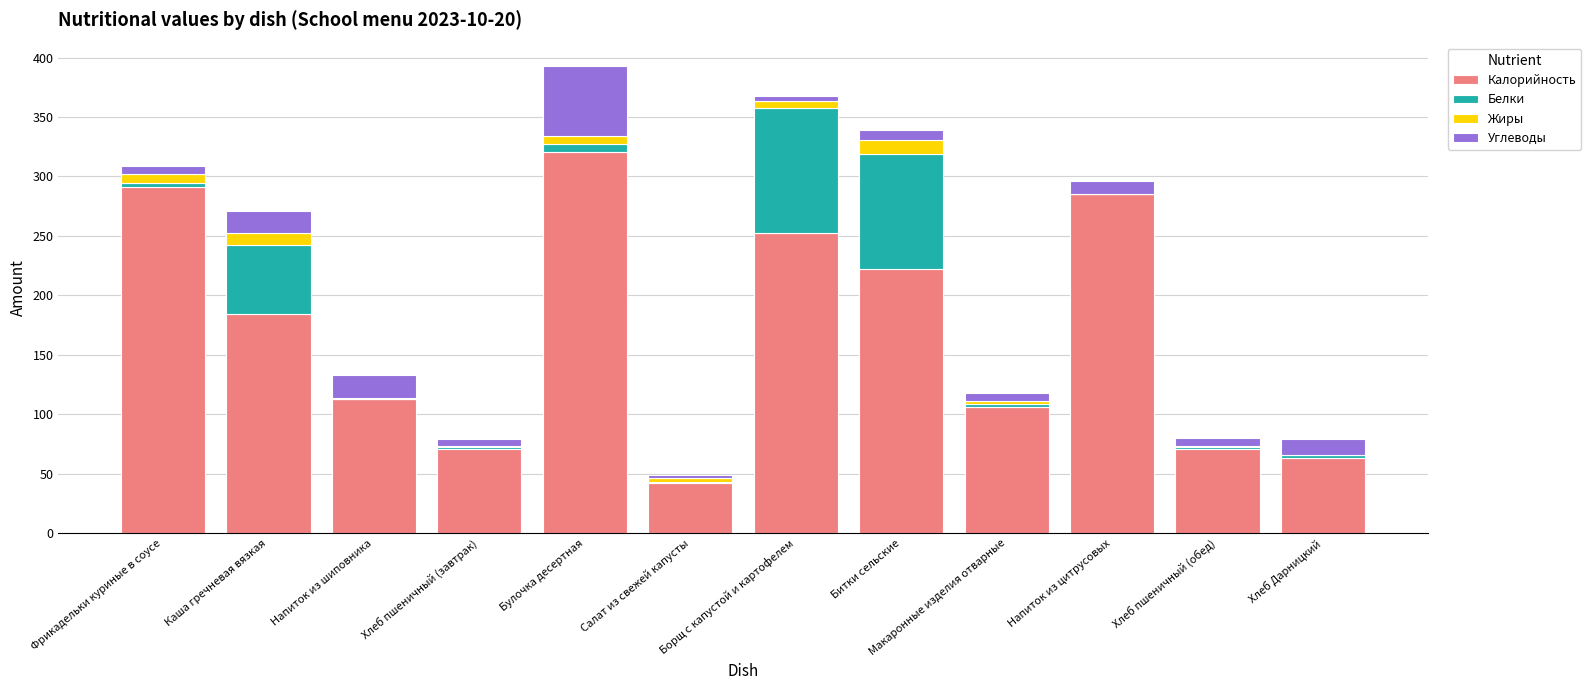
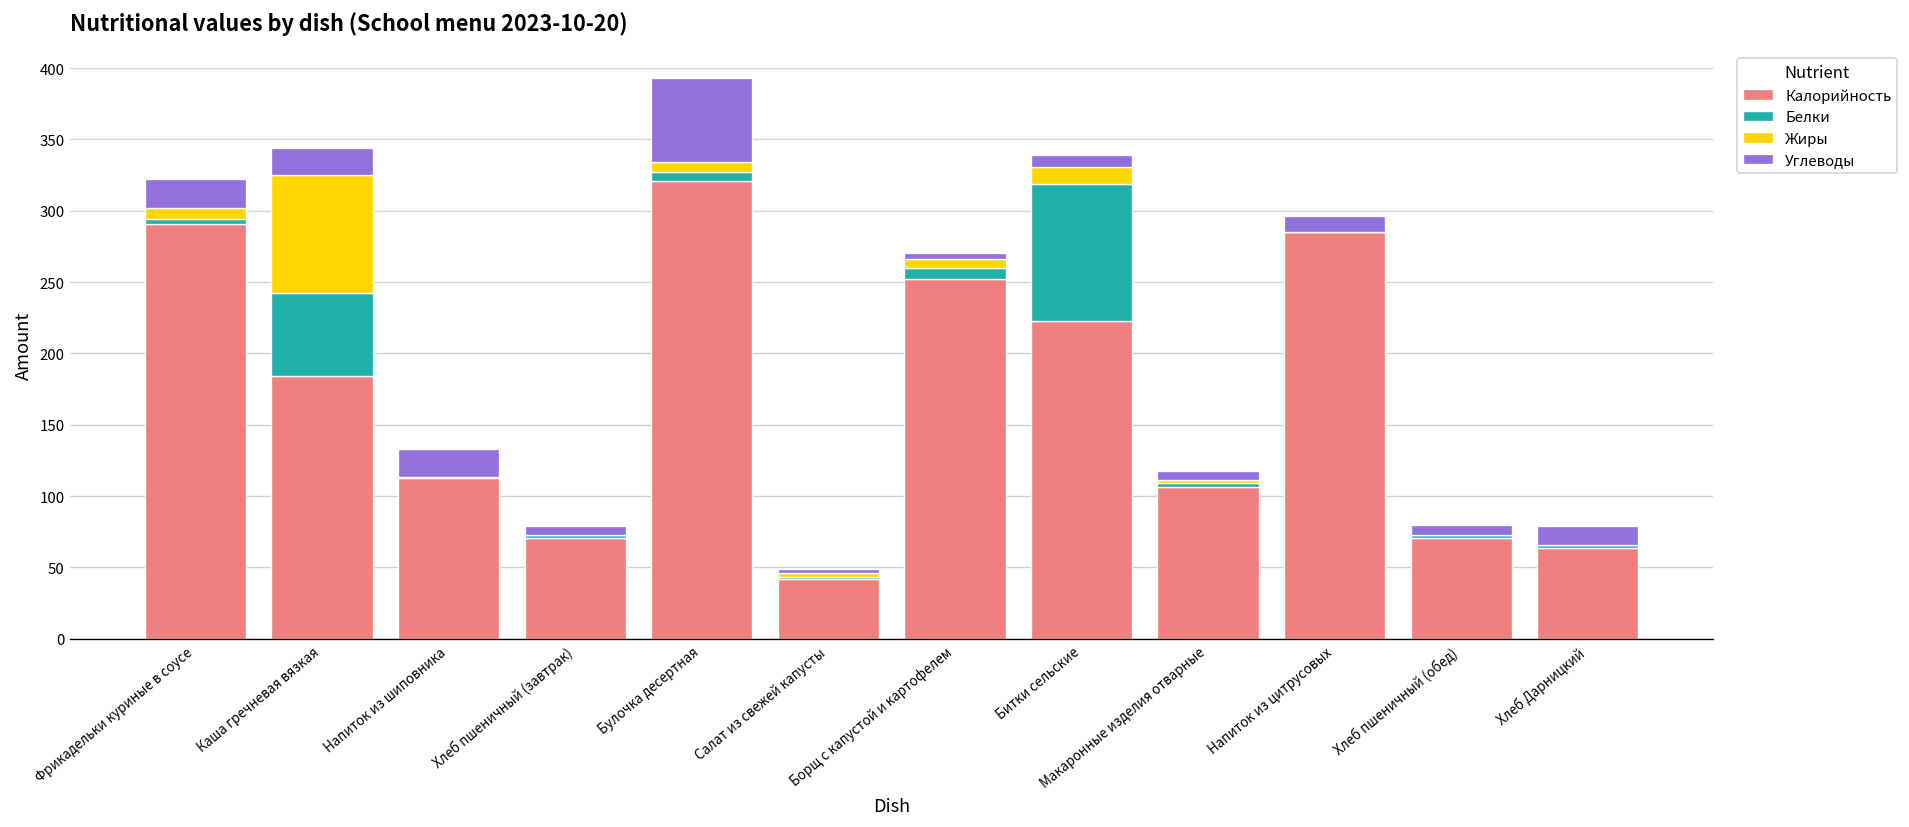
Углеводы, Фрикадельки куриные в соусе: 7 -> 20
Жиры, Каша гречневая вязкая: 10 -> 83
Белки, Борщ с капустой и картофелем: 106 -> 8
